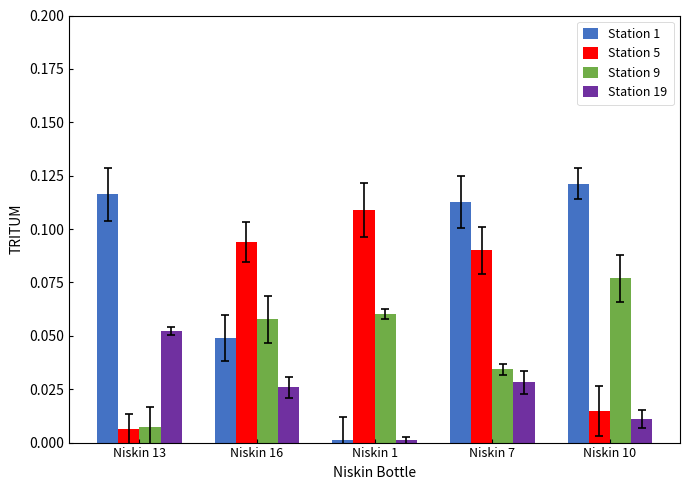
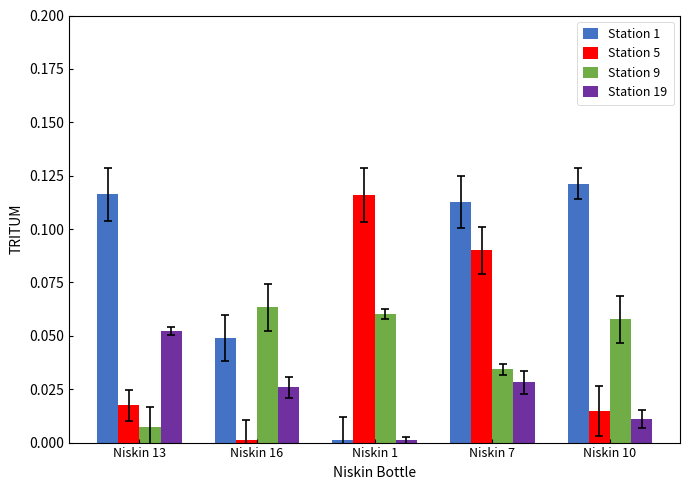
Station 5, Niskin 13: 0.006 -> 0.018
Station 5, Niskin 16: 0.094 -> 0.001
Station 9, Niskin 16: 0.058 -> 0.063
Station 5, Niskin 1: 0.109 -> 0.116
Station 9, Niskin 10: 0.077 -> 0.058
